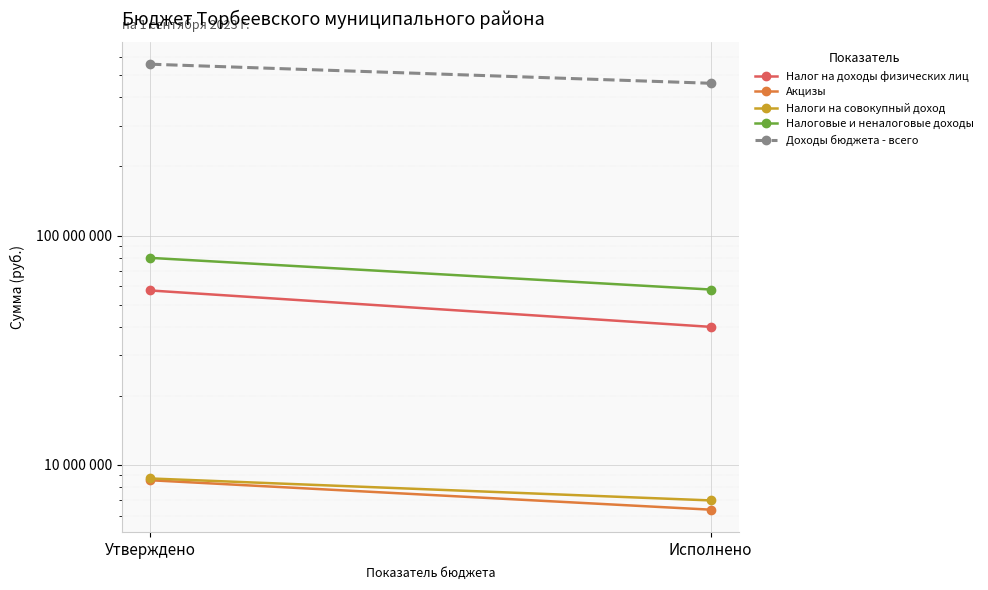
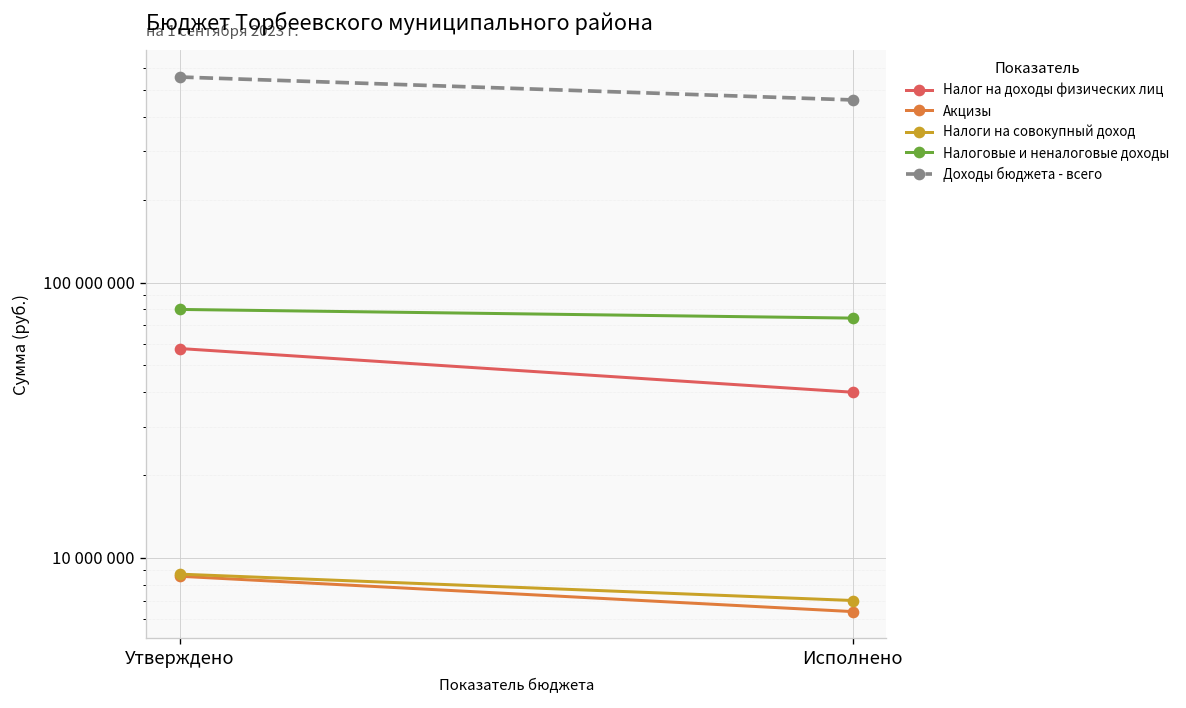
Налоговые и неналоговые доходы, Исполнено: 58000000 -> 74000000
